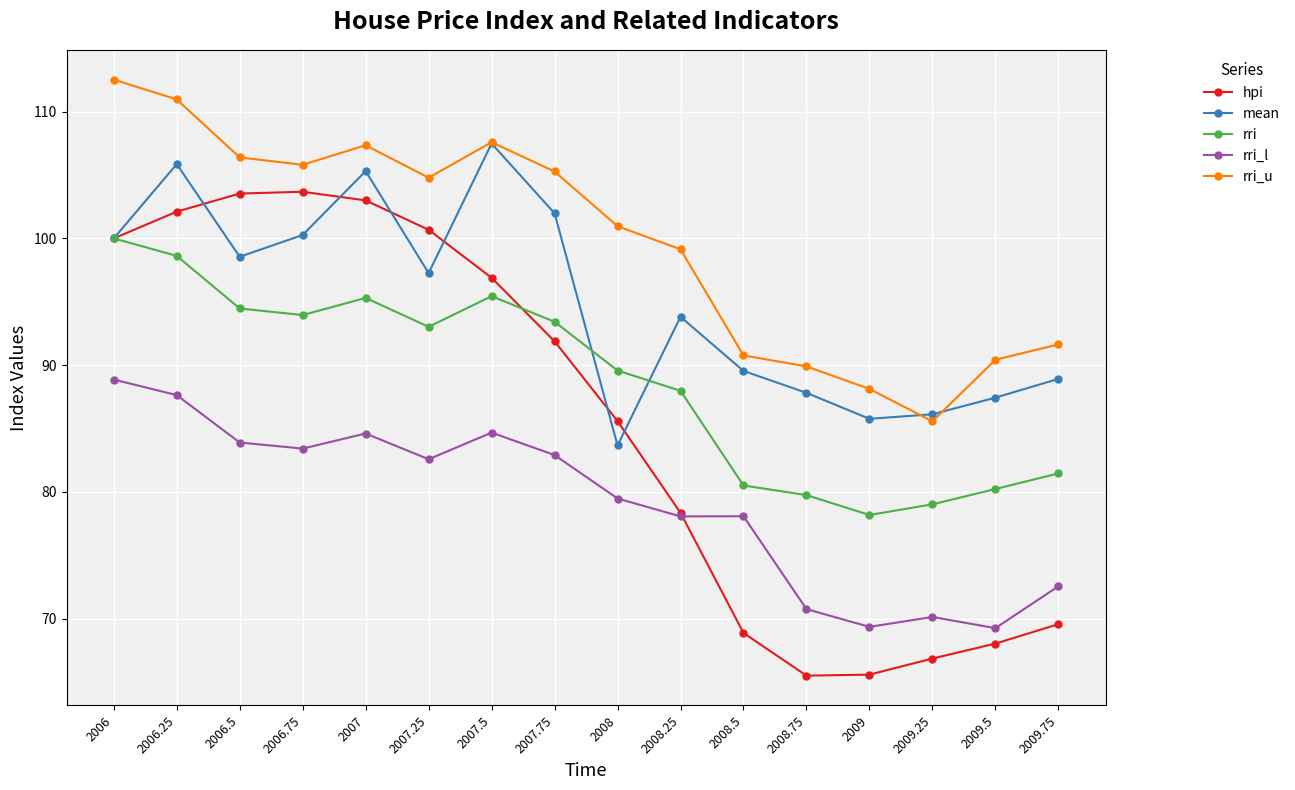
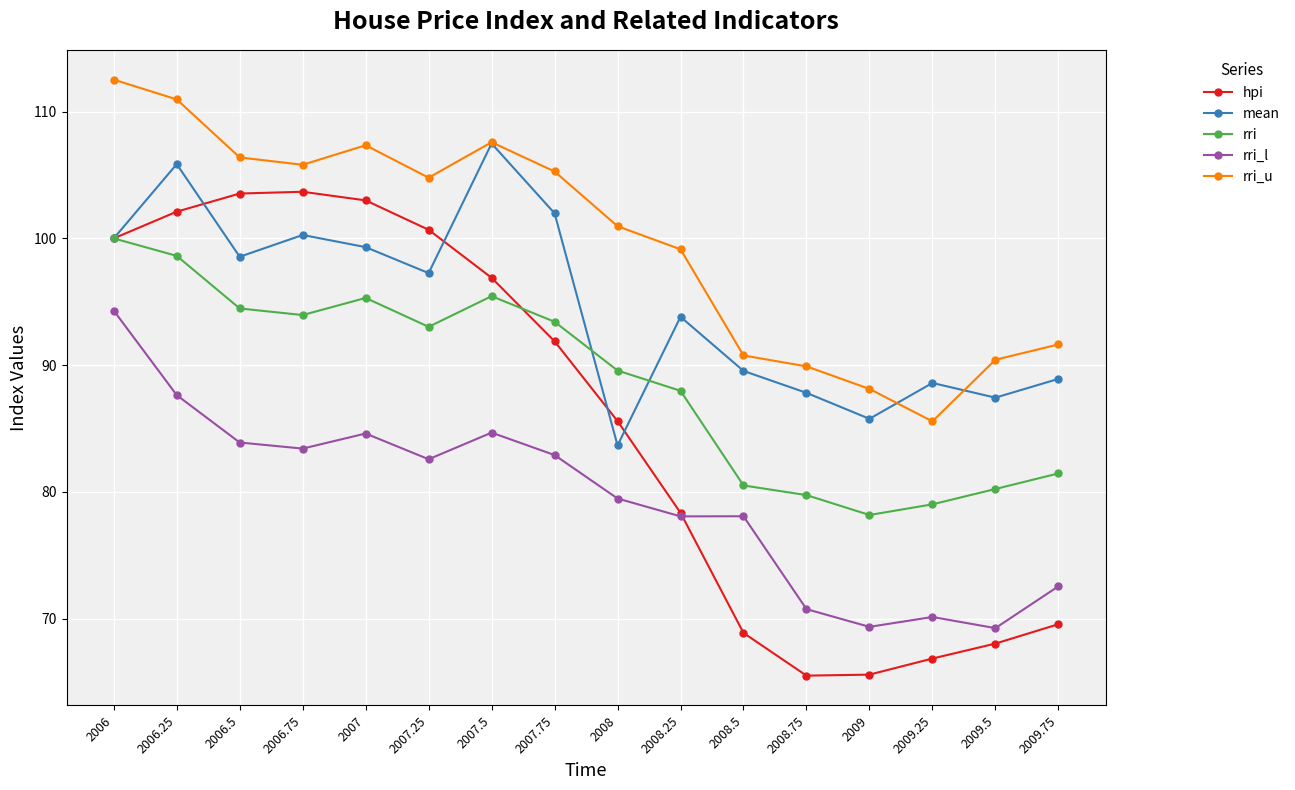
rri_l, 2006: 88.9 -> 94.3
mean, 2007: 105.3 -> 99.3
mean, 2009.25: 86.1 -> 88.6
